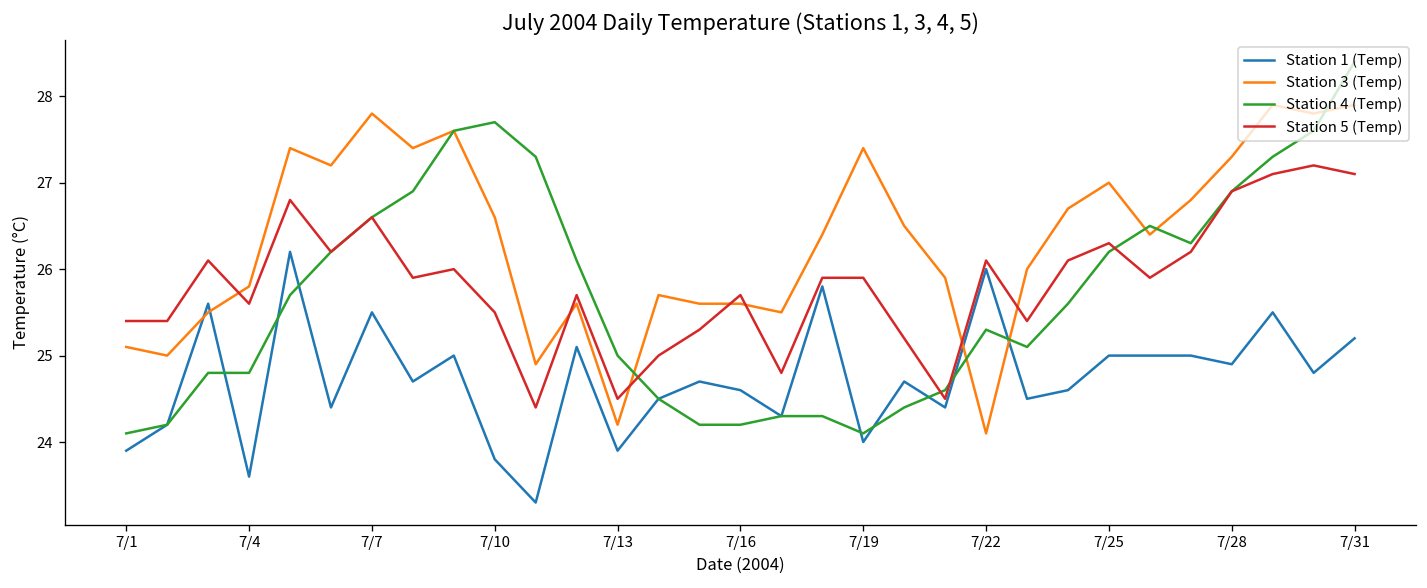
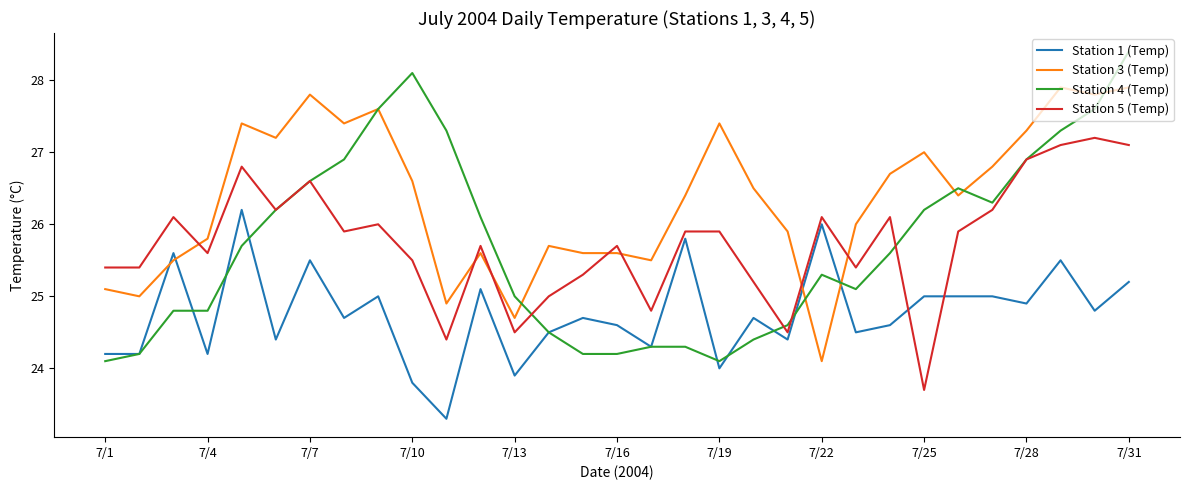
Station 1 (Temp), 7/1: 23.9 -> 24.2
Station 1 (Temp), 7/4: 23.6 -> 24.2
Station 4 (Temp), 7/10: 27.7 -> 28.1
Station 3 (Temp), 7/13: 24.2 -> 24.7
Station 5 (Temp), 7/25: 26.3 -> 23.7
